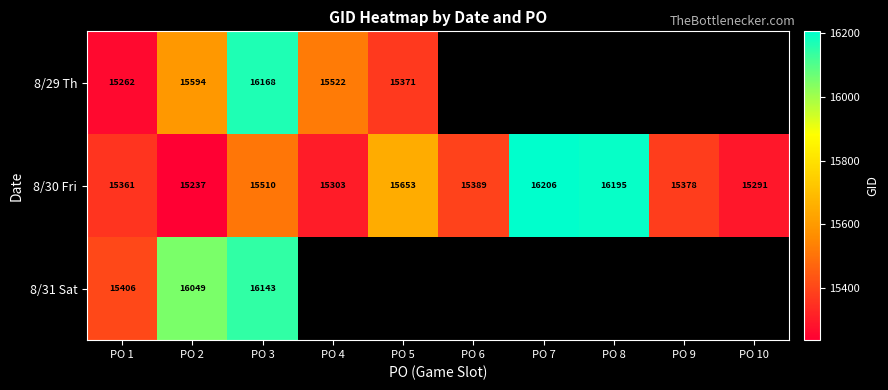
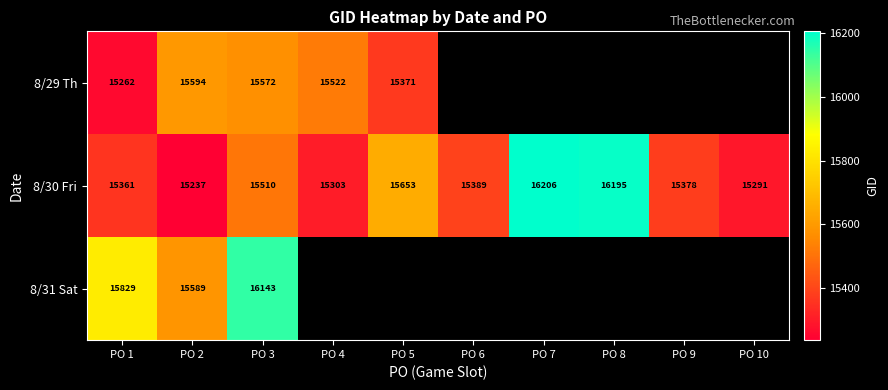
8/29 Th, PO 3: 16168 -> 15572
8/31 Sat, PO 1: 15406 -> 15829
8/31 Sat, PO 2: 16049 -> 15589
